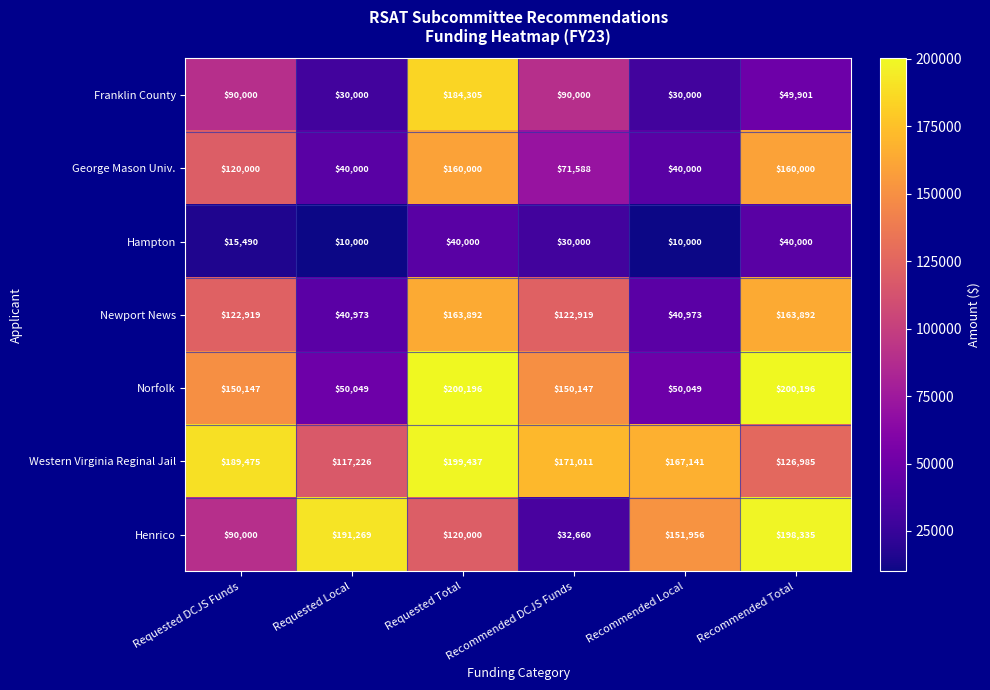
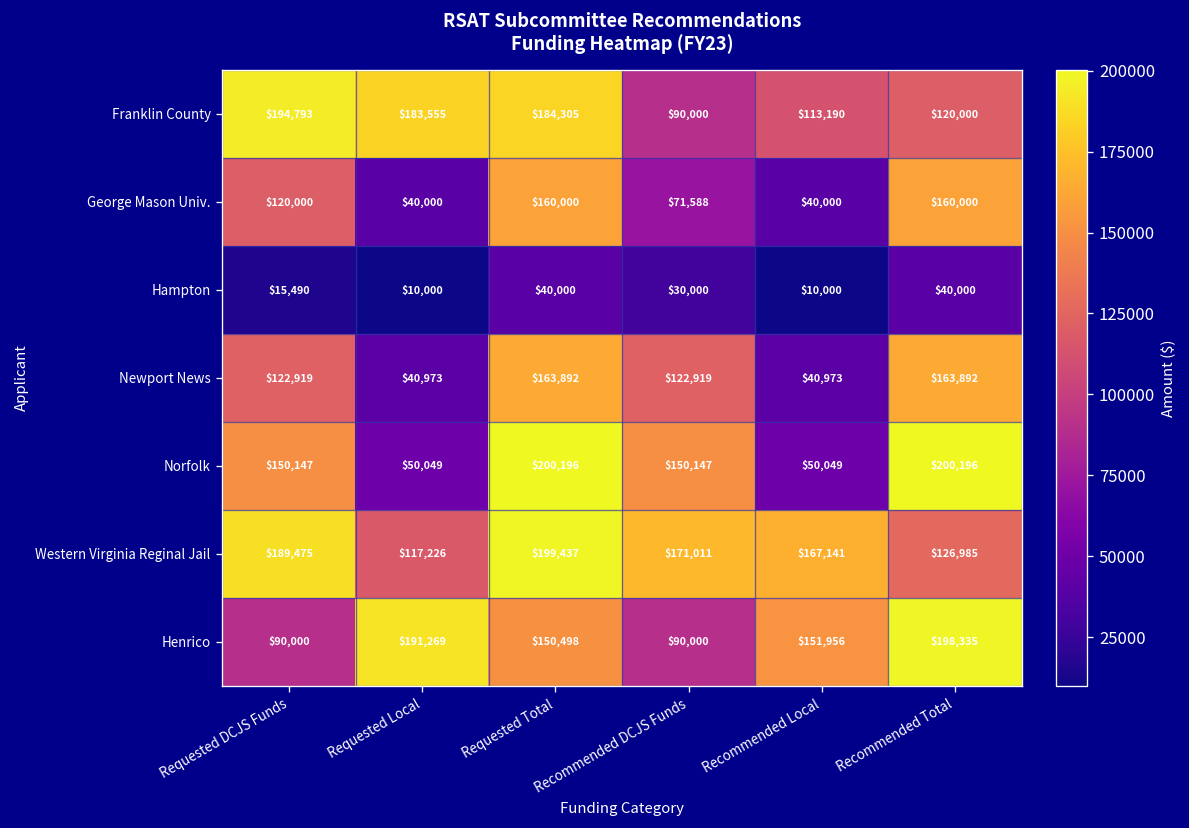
Franklin County, Requested DCJS Funds: $90,000 -> $194,793
Franklin County, Requested Local: $30,000 -> $183,555
Franklin County, Recommended Local: $30,000 -> $113,190
Franklin County, Recommended Total: $49,901 -> $120,000
Henrico, Requested Total: $120,000 -> $150,498
Henrico, Recommended DCJS Funds: $32,660 -> $90,000
